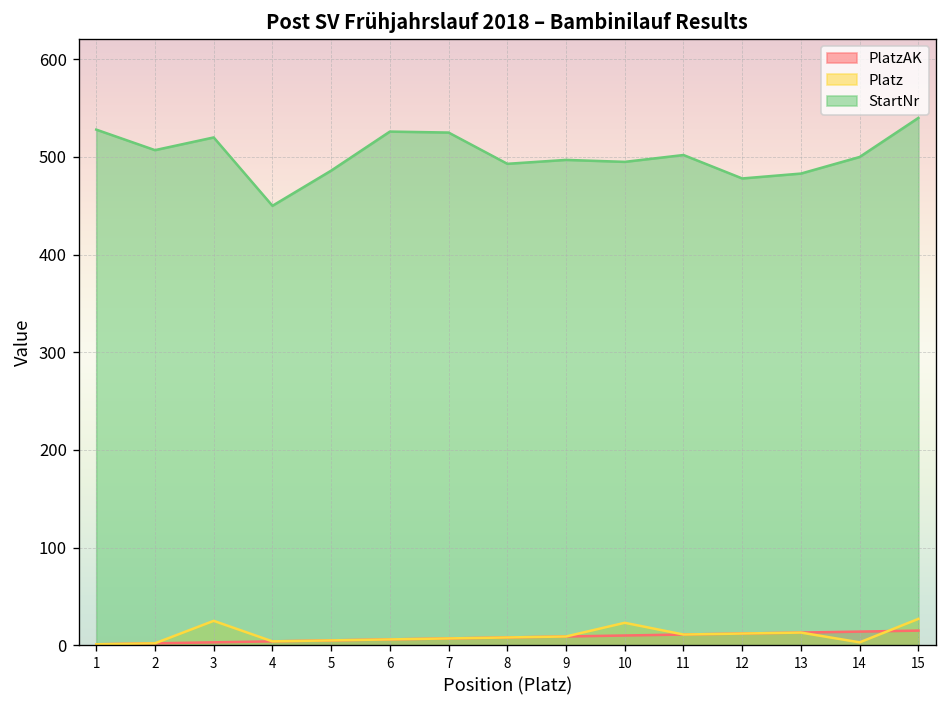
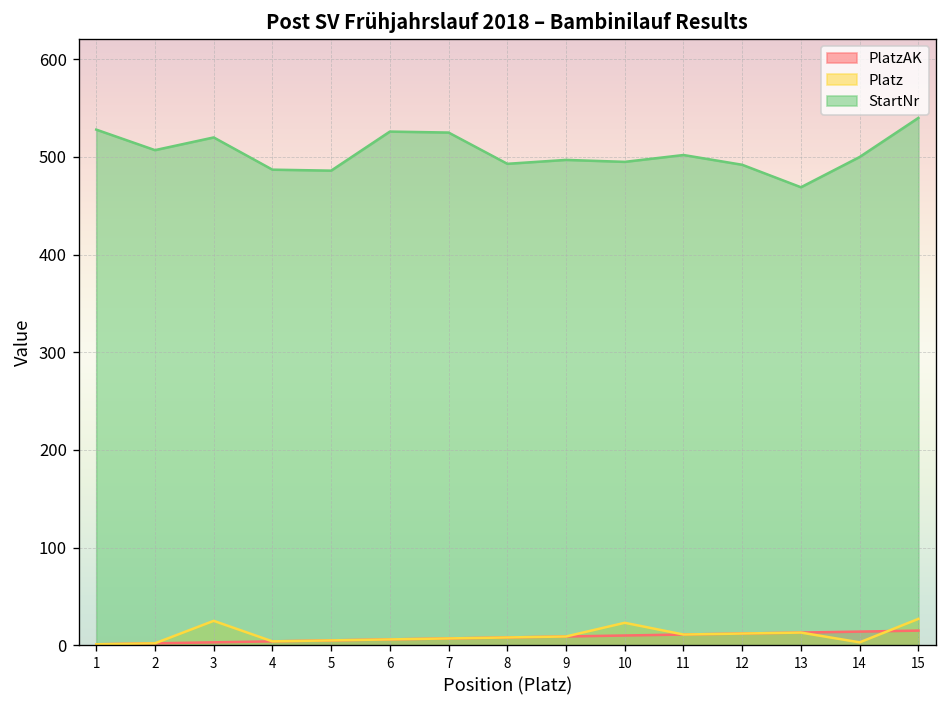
StartNr, 4: 450 -> 490
StartNr, 12: 480 -> 490
StartNr, 13: 480 -> 470
